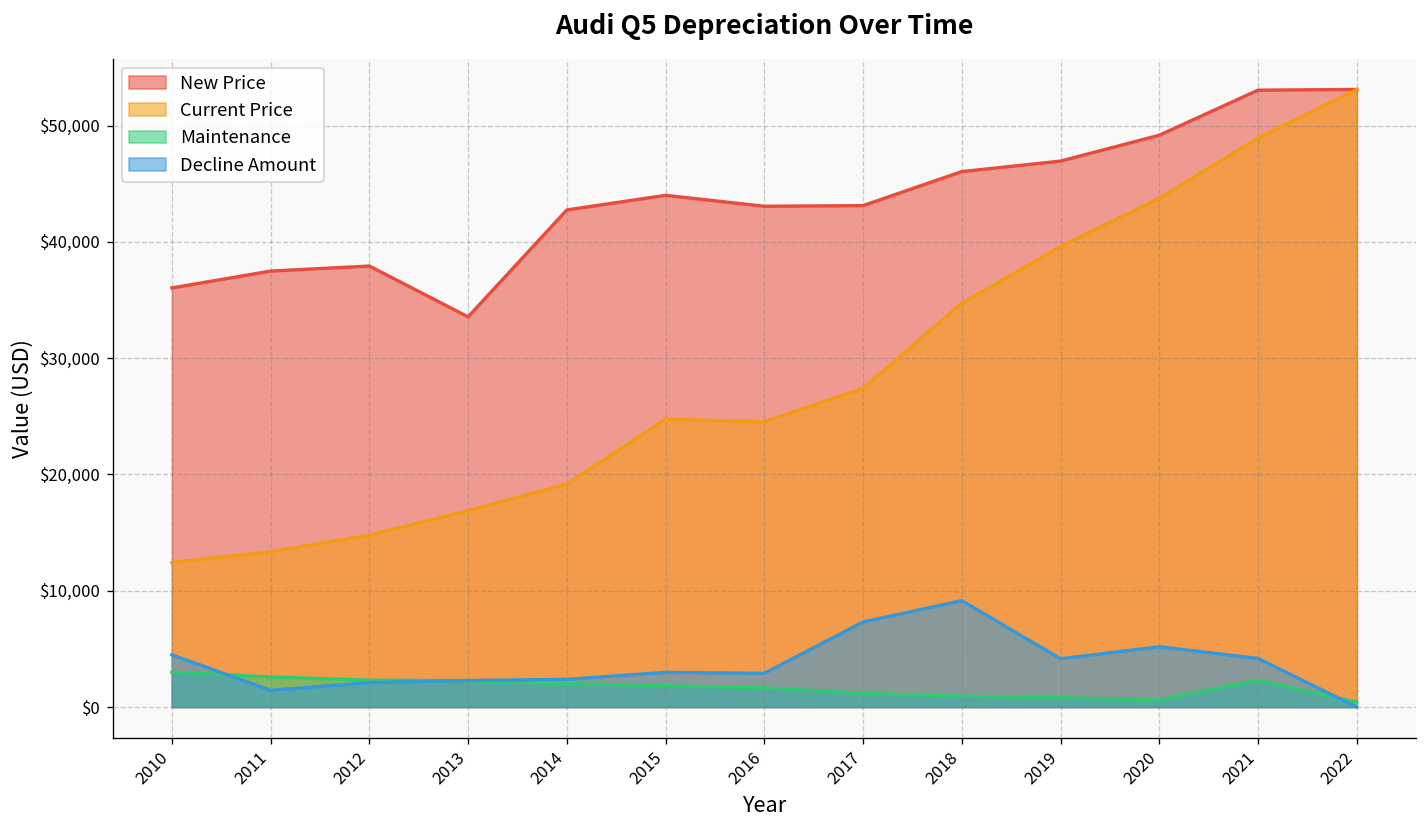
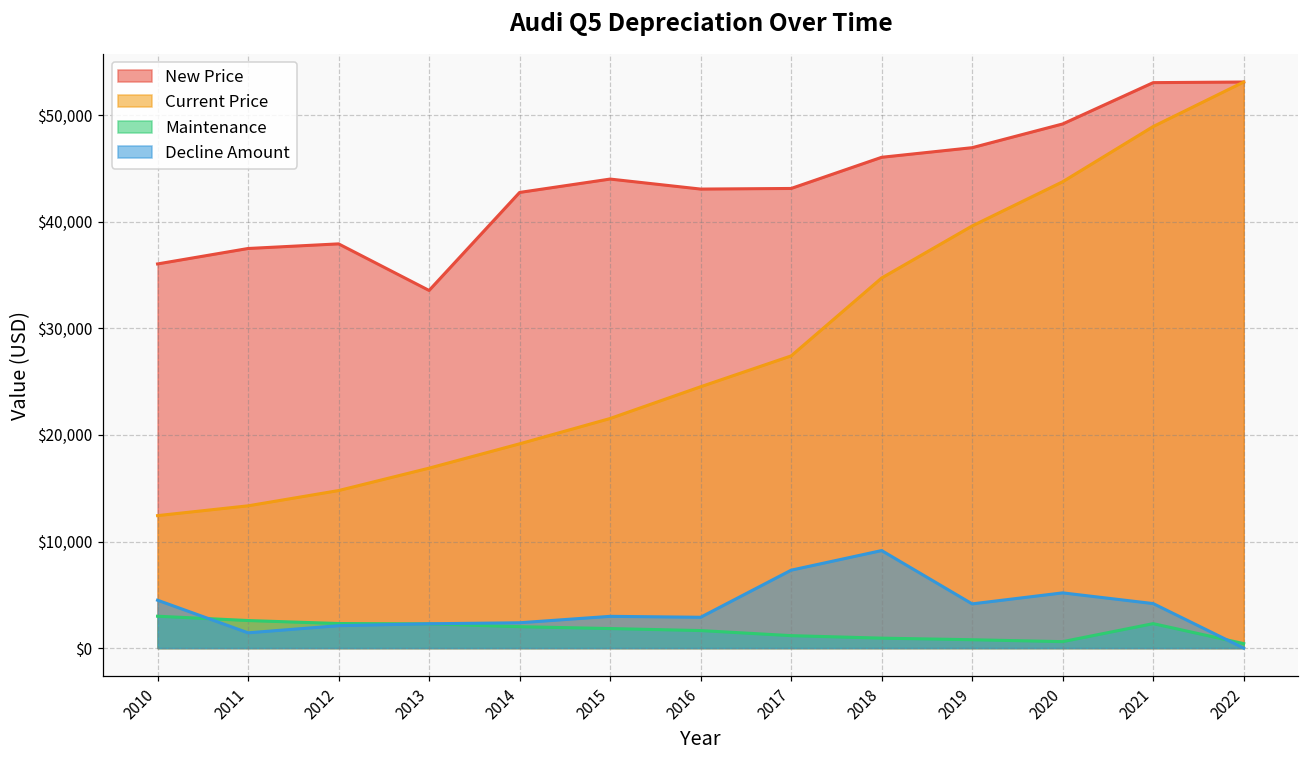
Current Price, 2015: $25,000 -> $22,000
